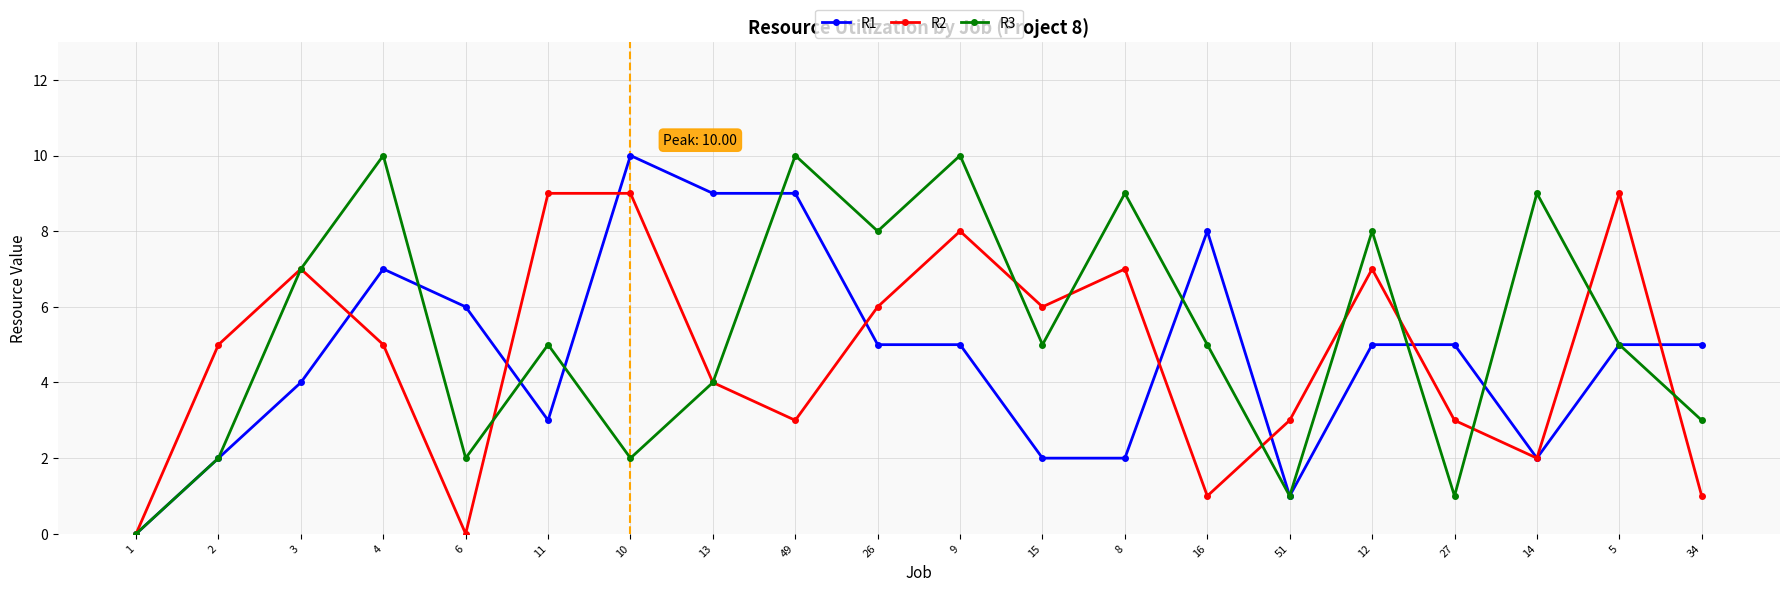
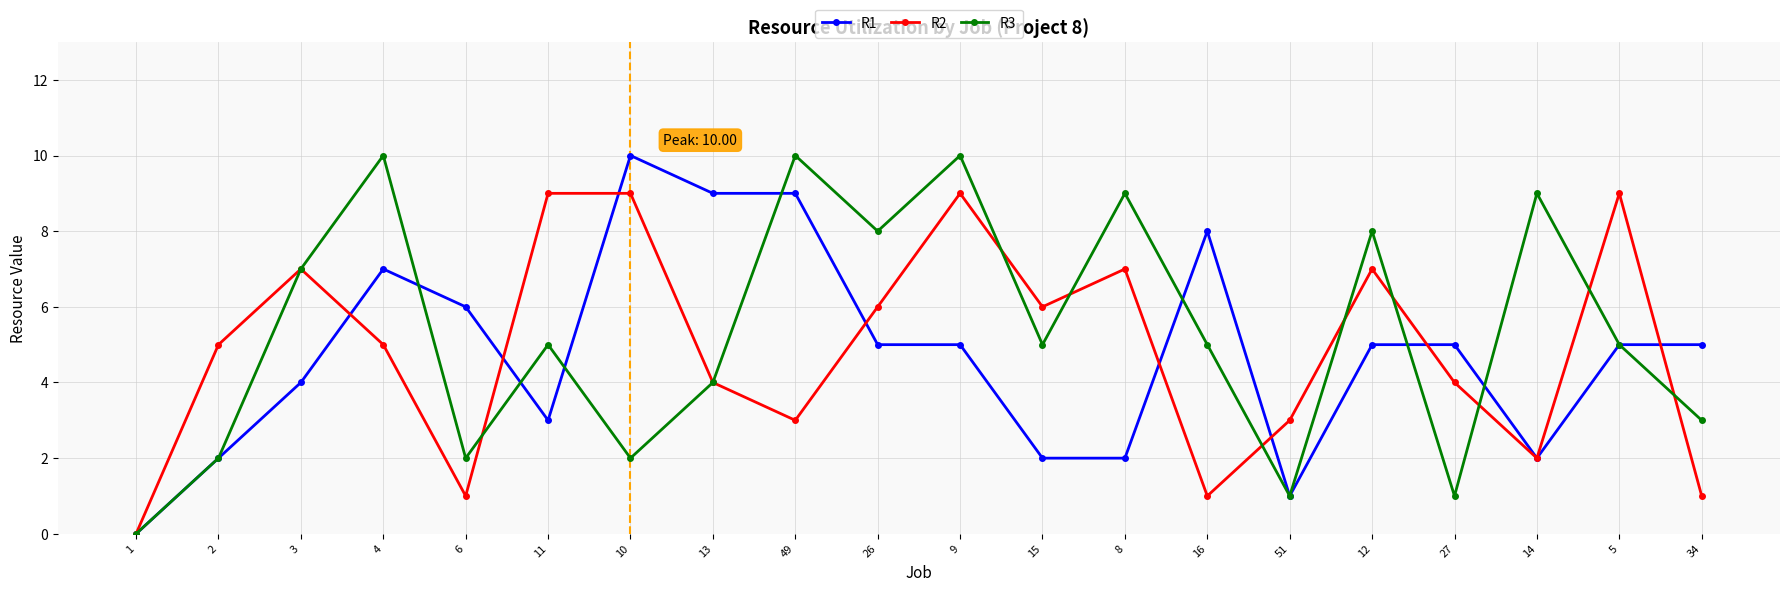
R2, 6: 0 -> 1
R2, 9: 8 -> 9
R2, 27: 3 -> 4
